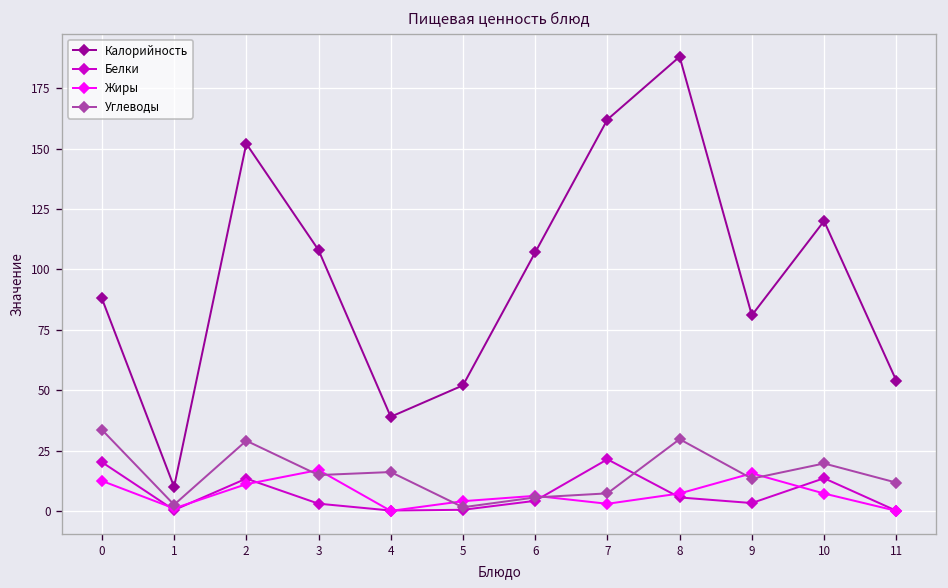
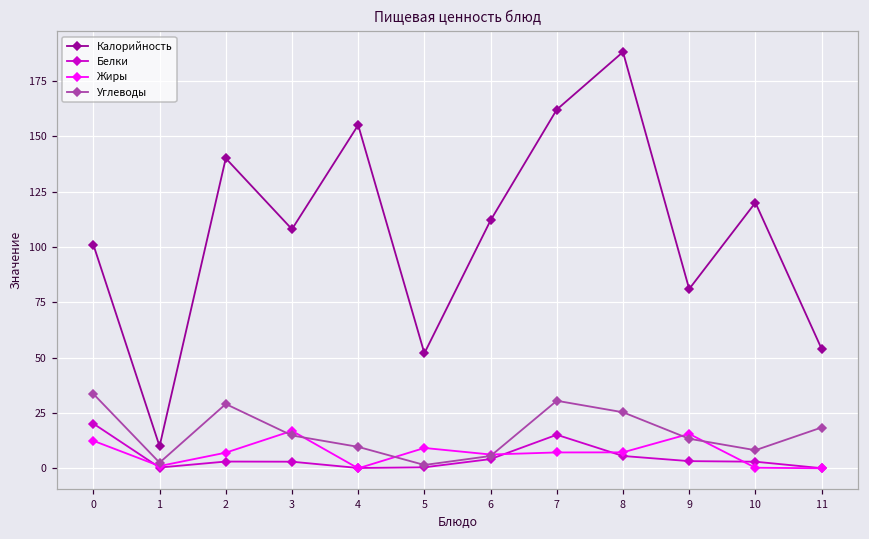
Калорийность, 0: 88 -> 101
Калорийность, 2: 152 -> 140
Белки, 2: 13 -> 3
Жиры, 2: 11 -> 7
Калорийность, 4: 39 -> 155
Углеводы, 4: 16 -> 10
Жиры, 5: 4 -> 9
Калорийность, 6: 107 -> 112
Белки, 7: 21 -> 15
Жиры, 7: 3 -> 7
Углеводы, 7: 7 -> 31
Углеводы, 8: 30 -> 25
Белки, 10: 14 -> 3
Жиры, 10: 7 -> 0
Углеводы, 10: 20 -> 8
Углеводы, 11: 12 -> 18
